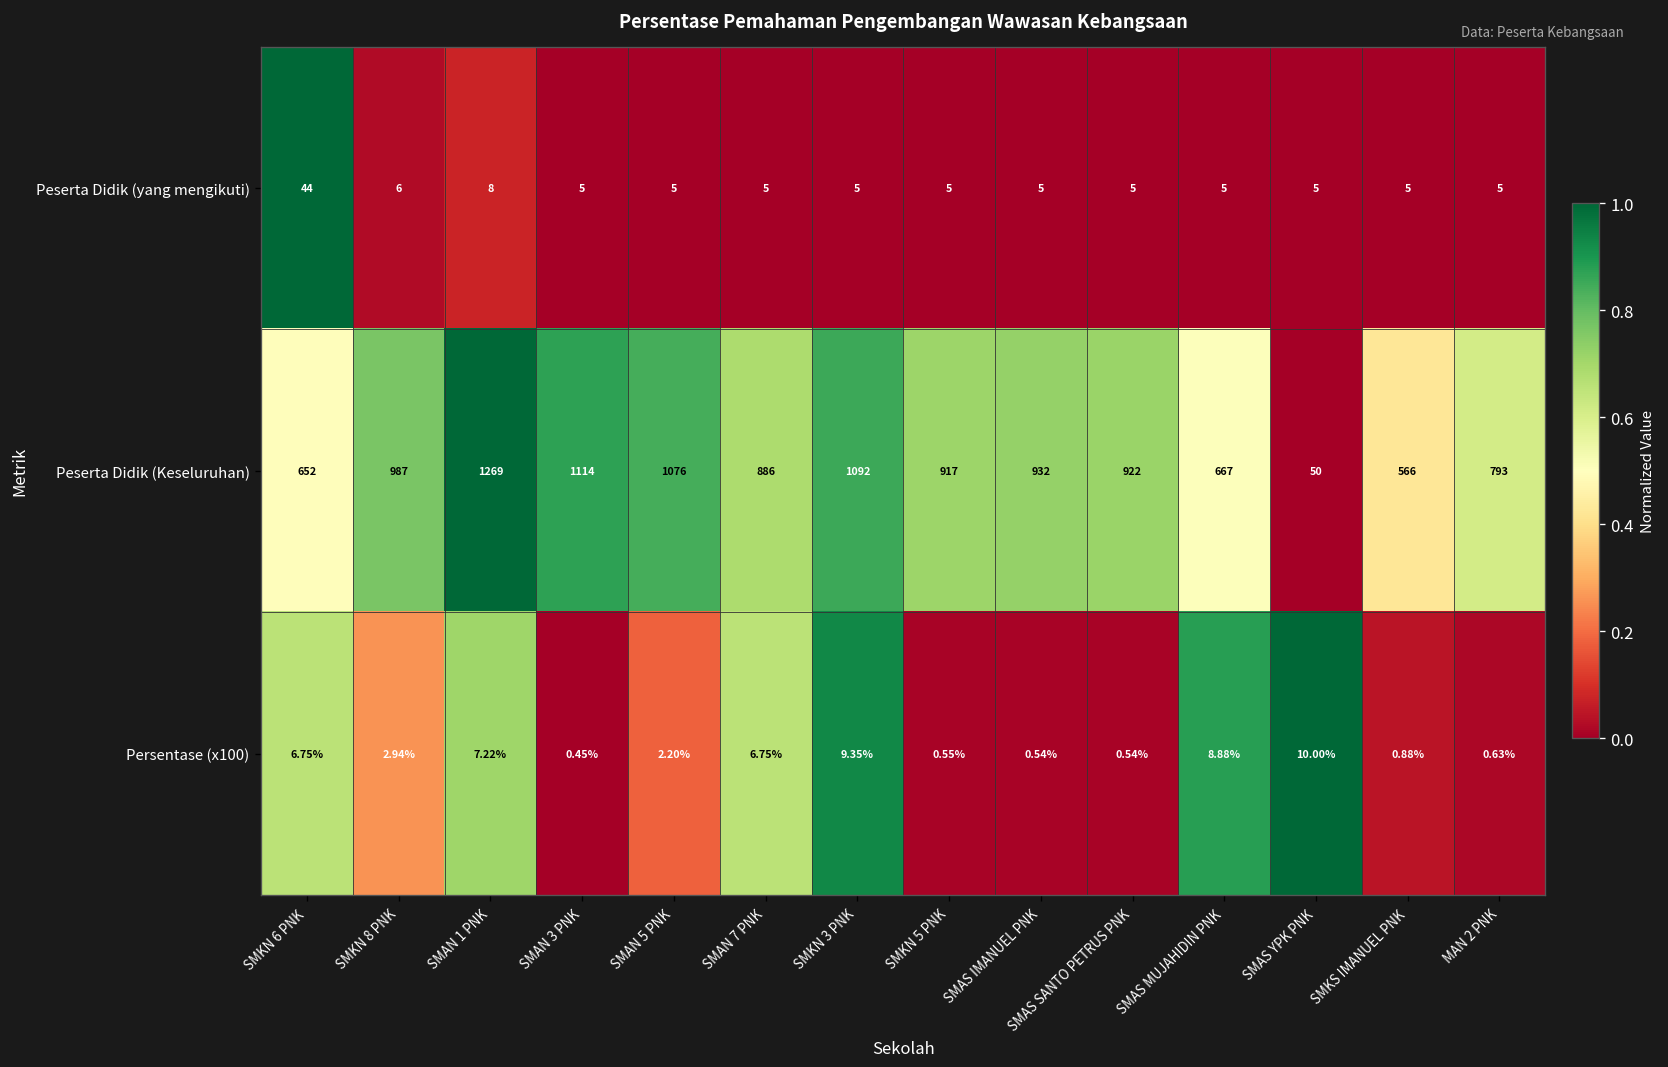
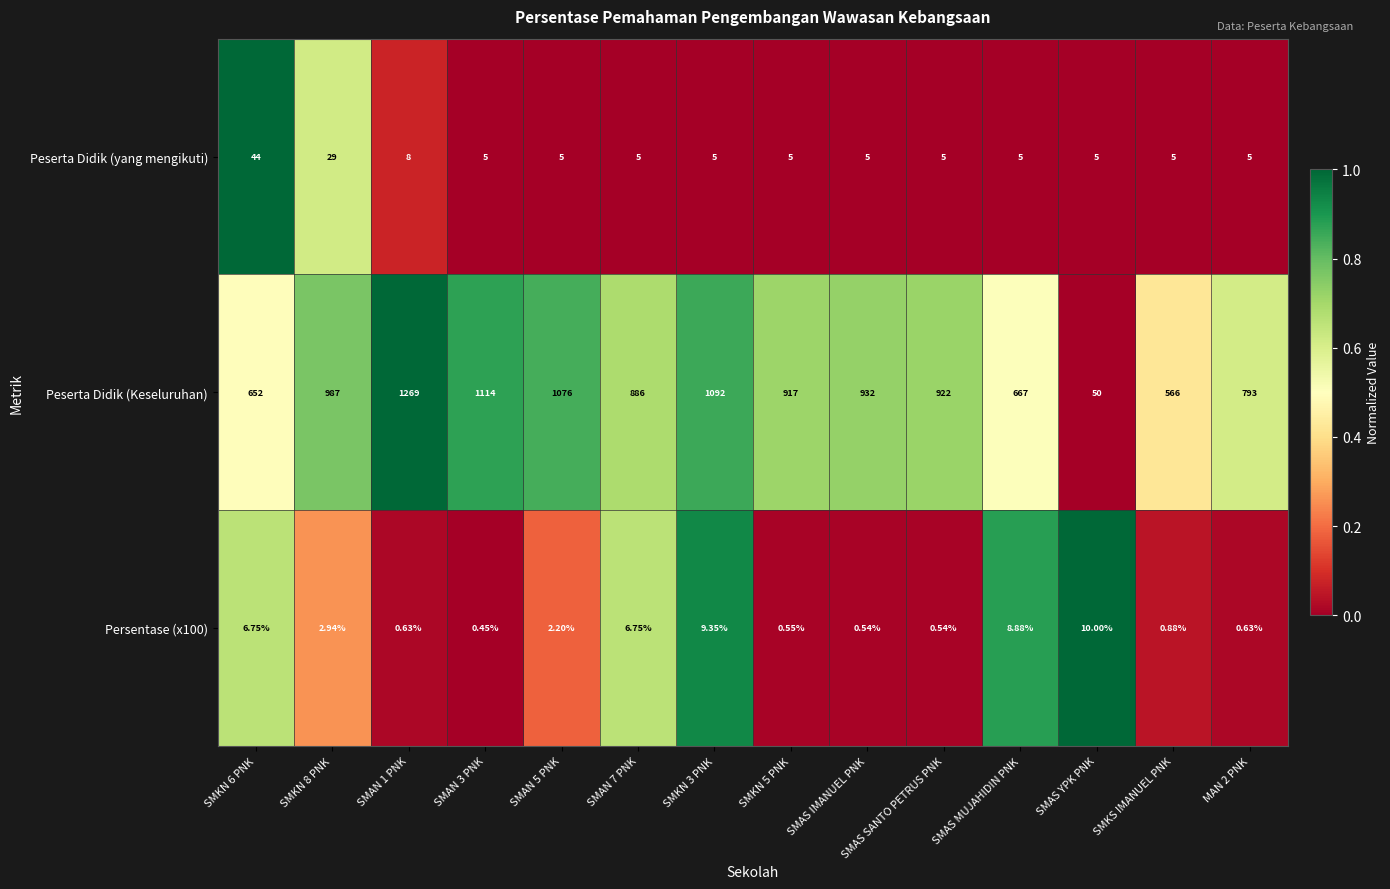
Peserta Didik (yang mengikuti), SMKN 8 PNK: 6 -> 29
Persentase (x100), SMAN 1 PNK: 7.22% -> 0.63%
